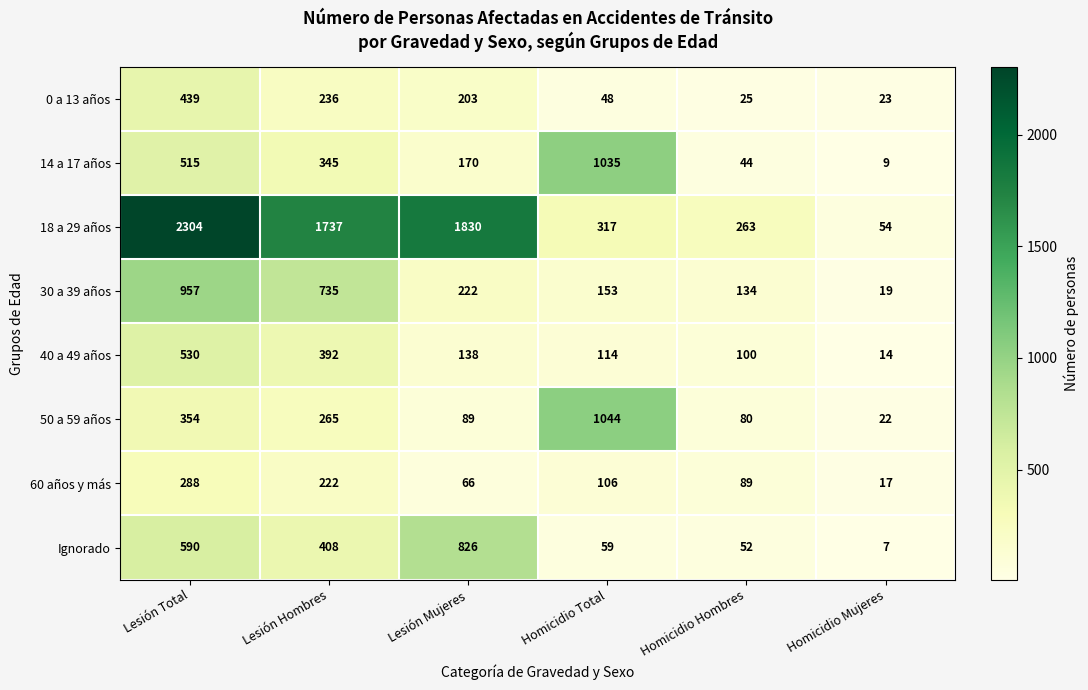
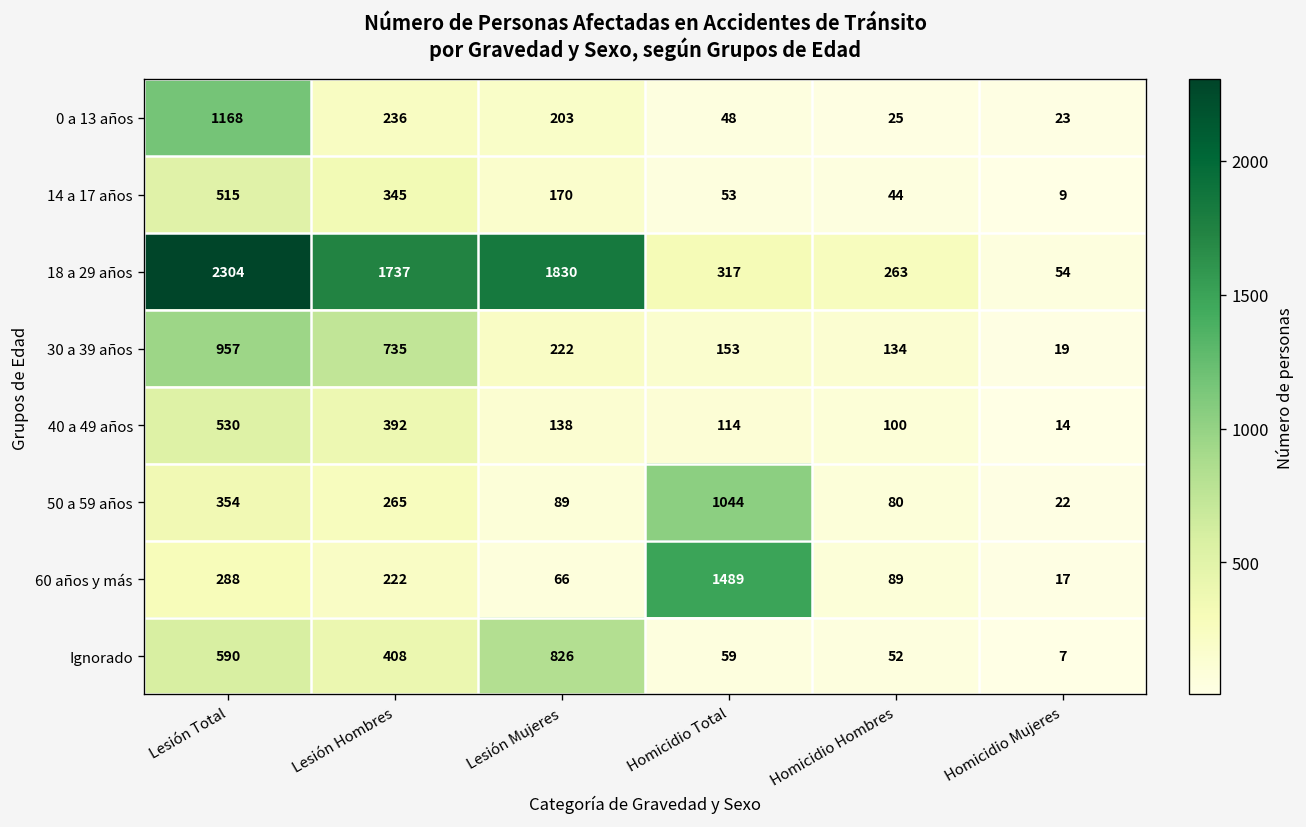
0 a 13 años, Lesión Total: 439 -> 1168
14 a 17 años, Homicidio Total: 1035 -> 53
60 años y más, Homicidio Total: 106 -> 1489
